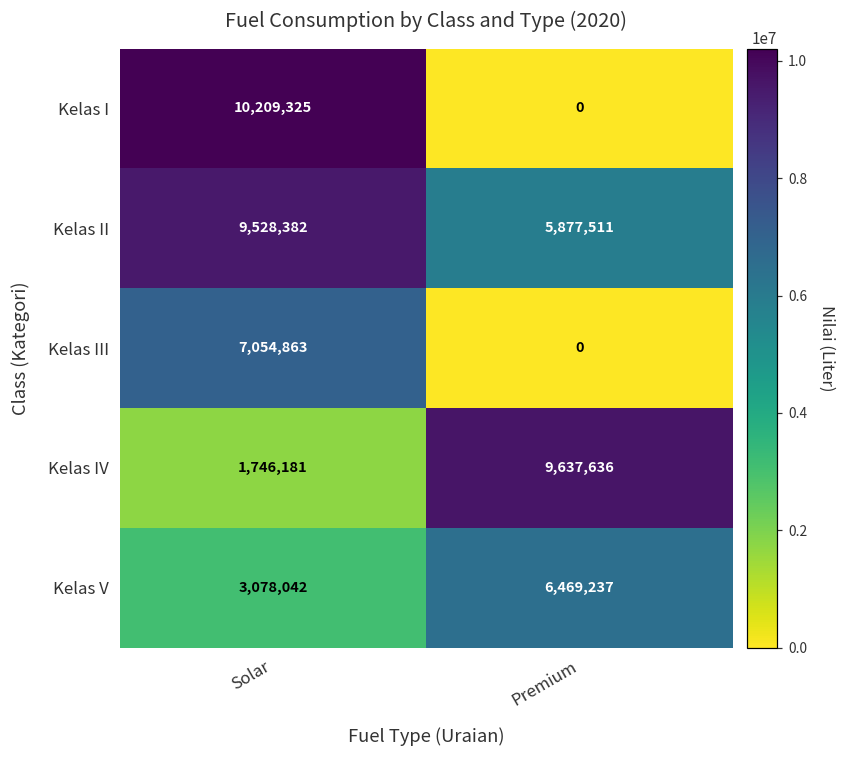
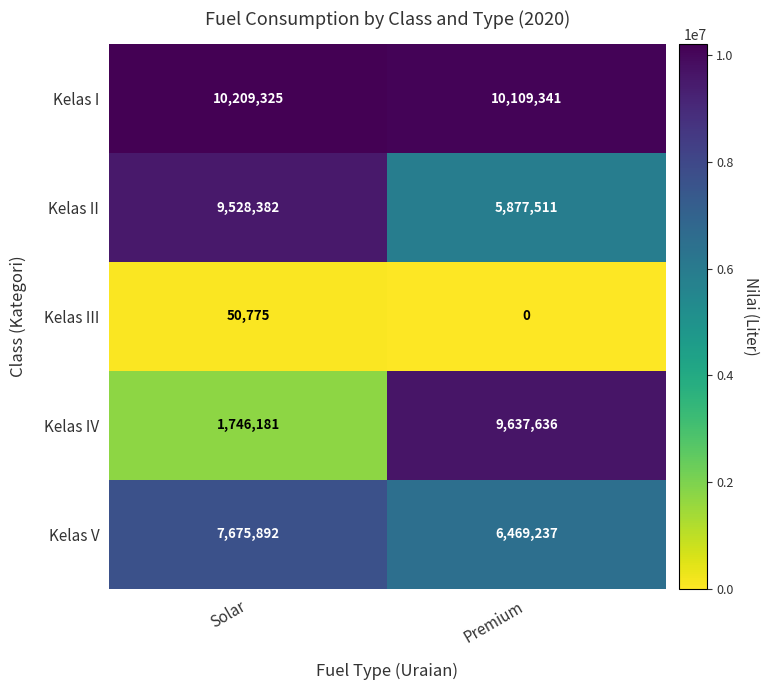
Kelas I, Premium: 0 -> 10,109,341
Kelas III, Solar: 7,054,863 -> 50,775
Kelas V, Solar: 3,078,042 -> 7,675,892
